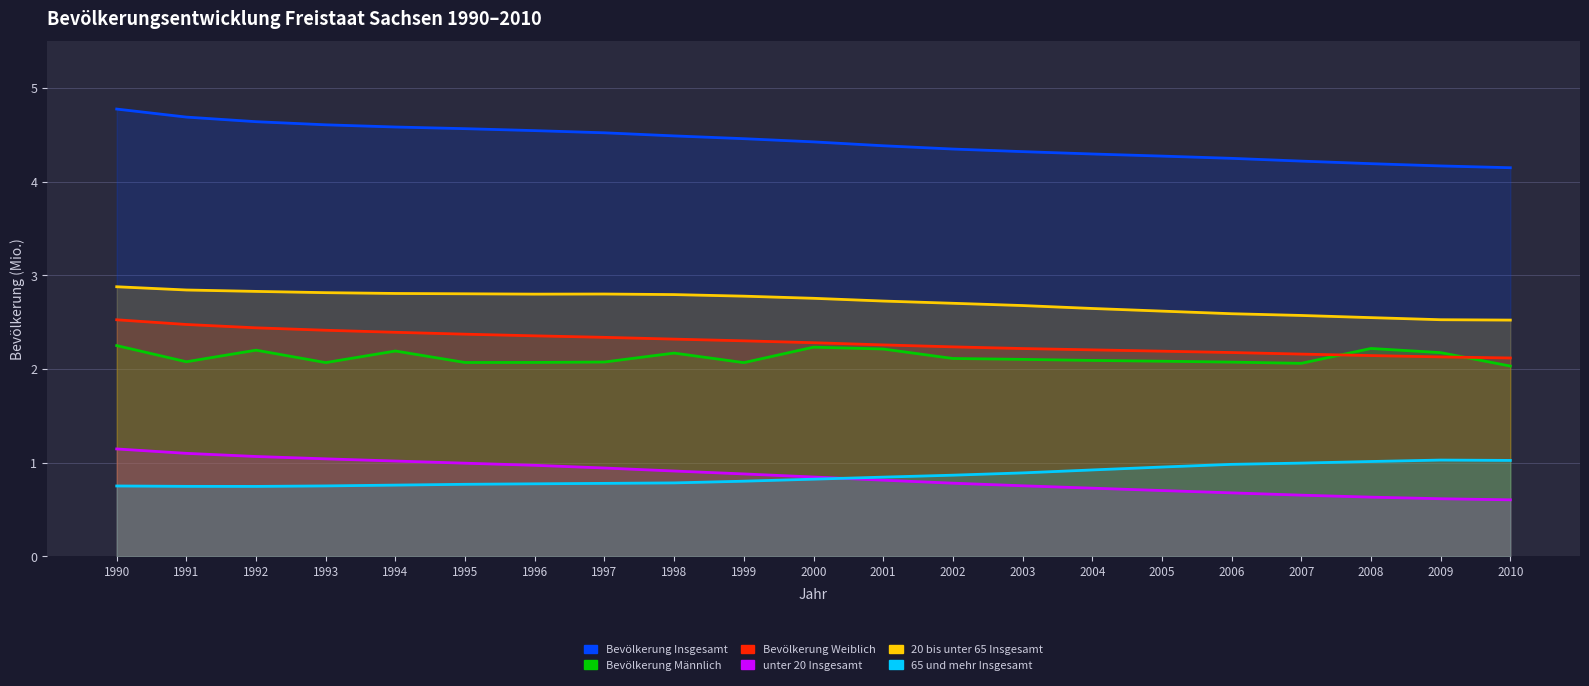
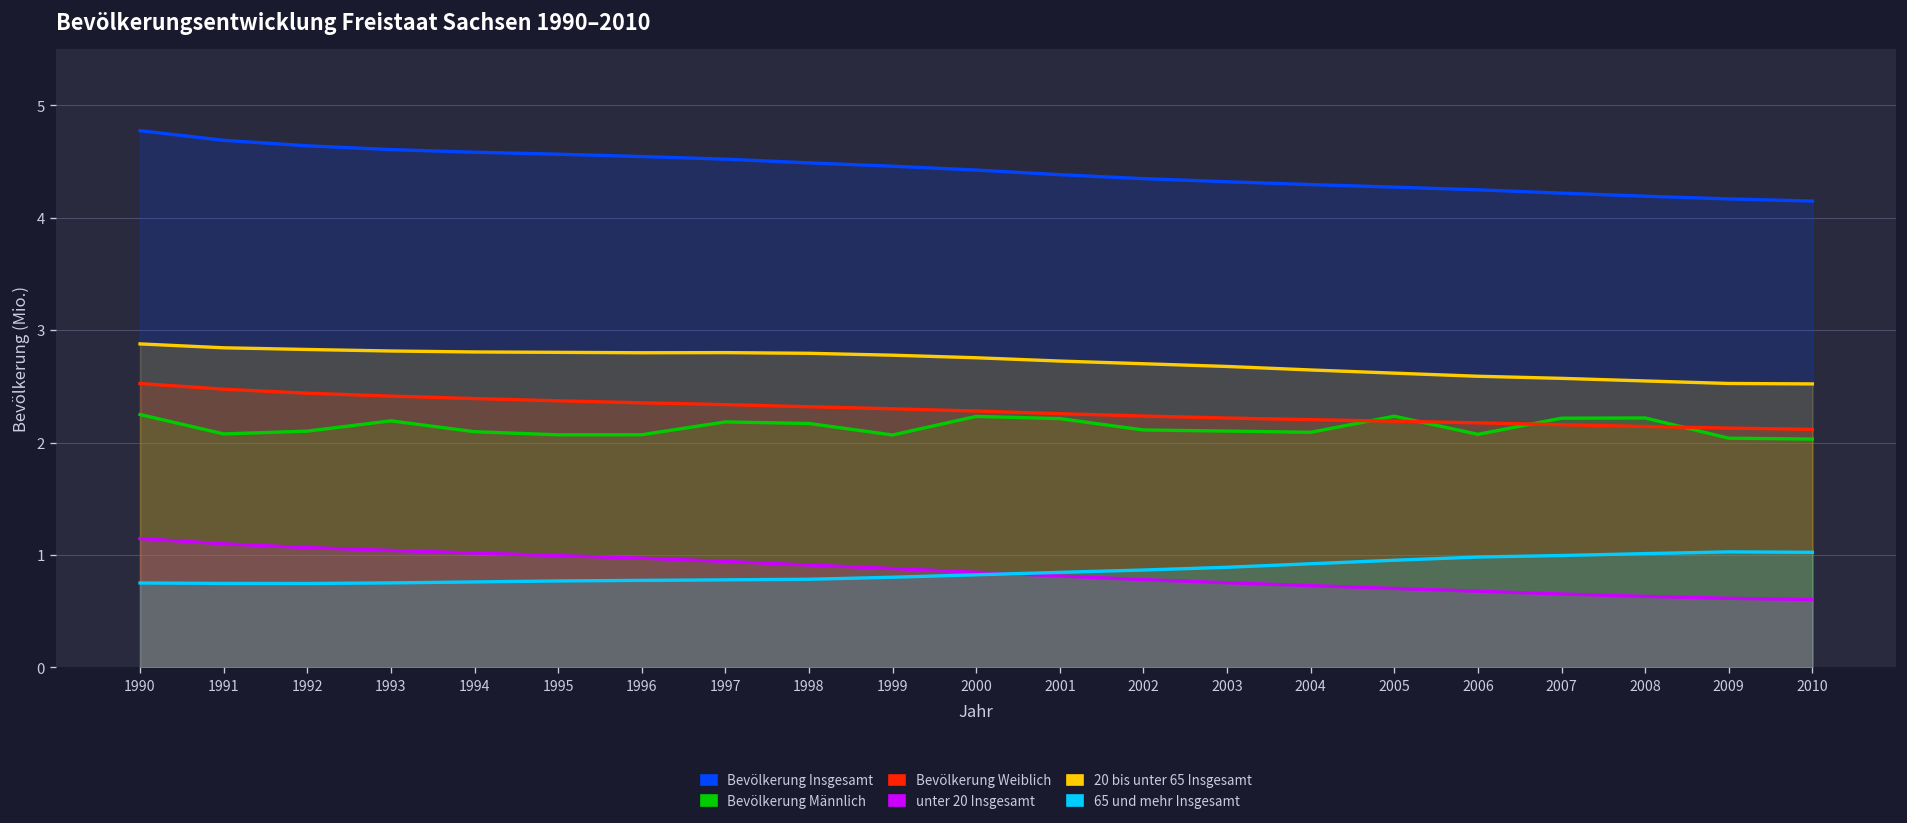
Bevölkerung Männlich, 1992: 2.2 -> 2.1
Bevölkerung Männlich, 1993: 2.1 -> 2.2
Bevölkerung Männlich, 1994: 2.2 -> 2.1
Bevölkerung Männlich, 1997: 2.1 -> 2.2
Bevölkerung Männlich, 2005: 2.1 -> 2.2
Bevölkerung Männlich, 2007: 2.1 -> 2.2
Bevölkerung Männlich, 2009: 2.2 -> 2.0
